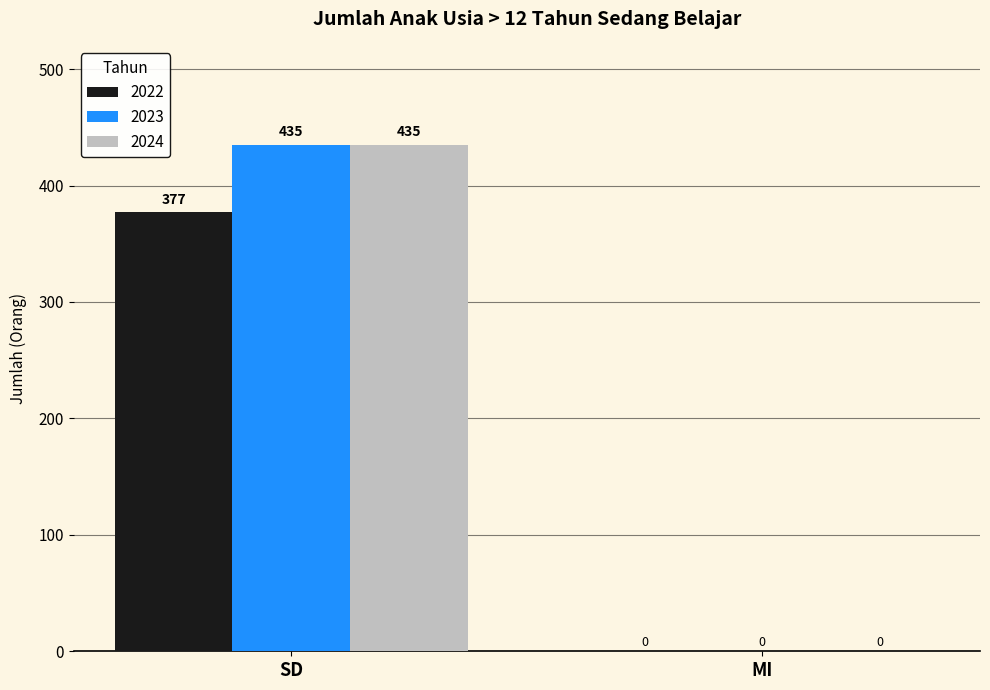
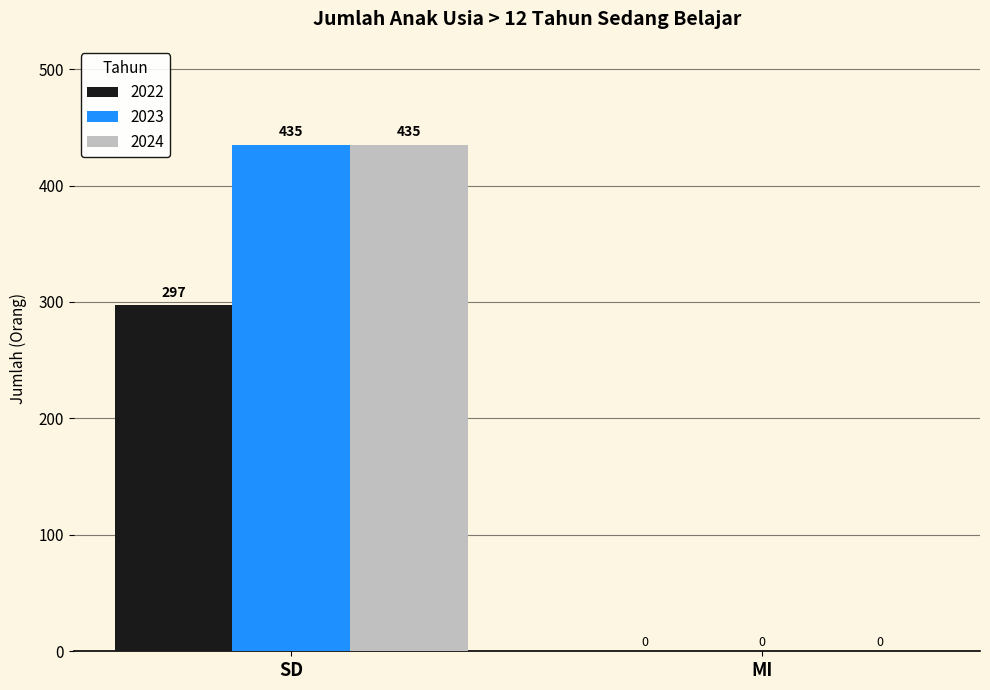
2022, SD: 377 -> 297
